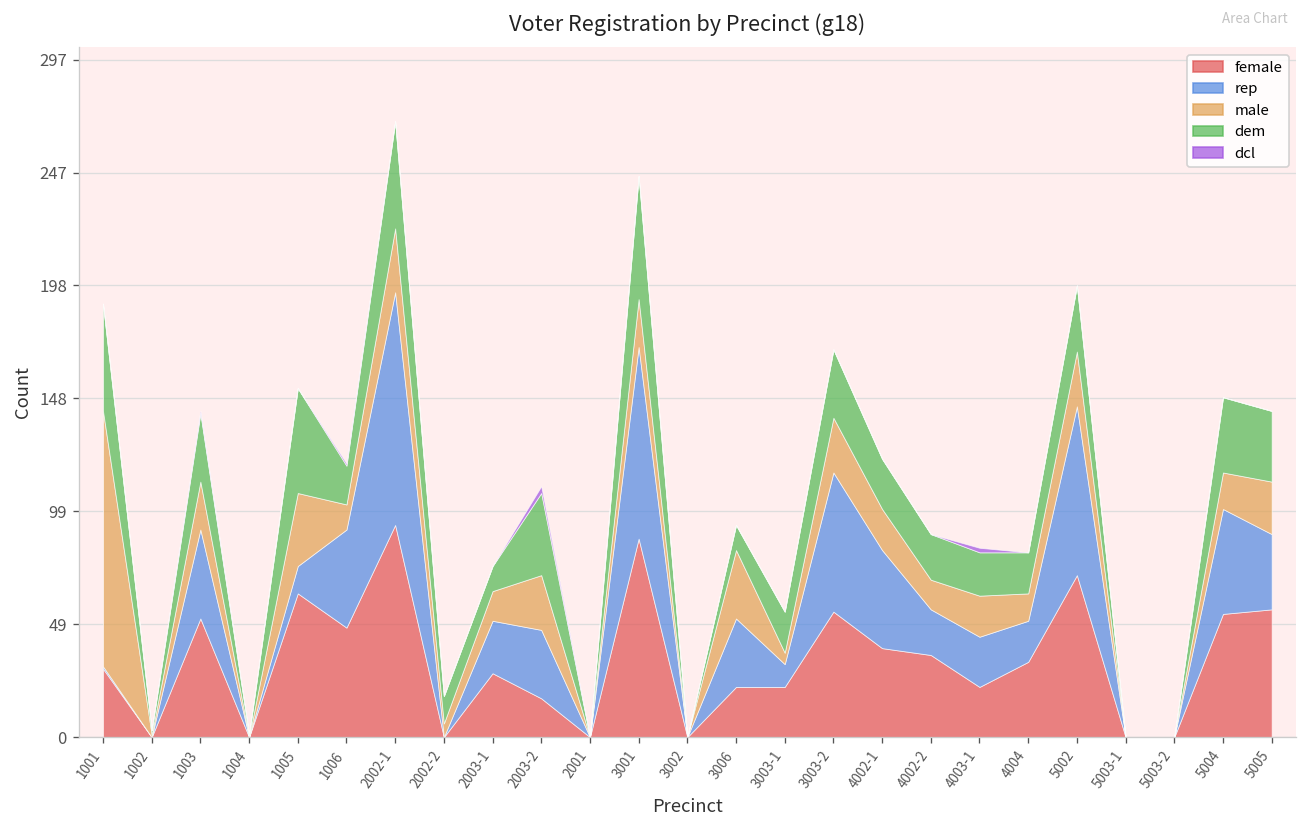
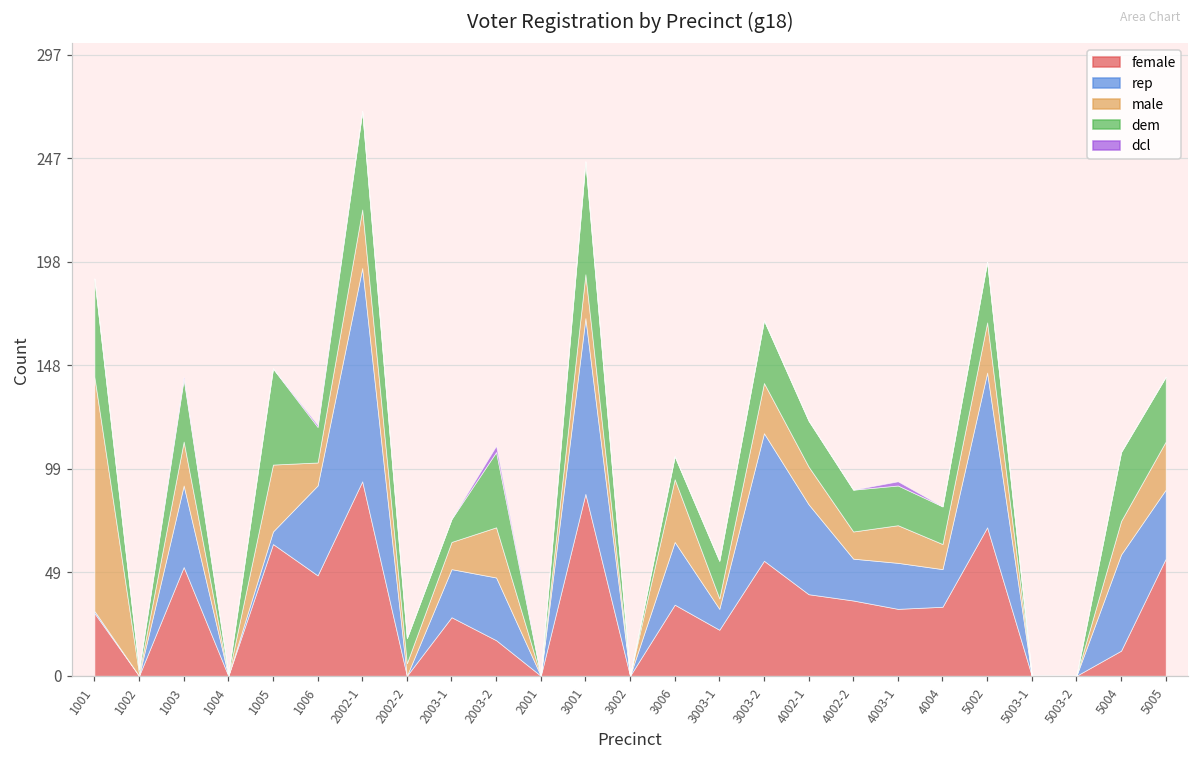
rep, 1005: 12 -> 6
female, 3006: 22 -> 34
female, 4003-1: 22 -> 32
female, 5004: 54 -> 12
